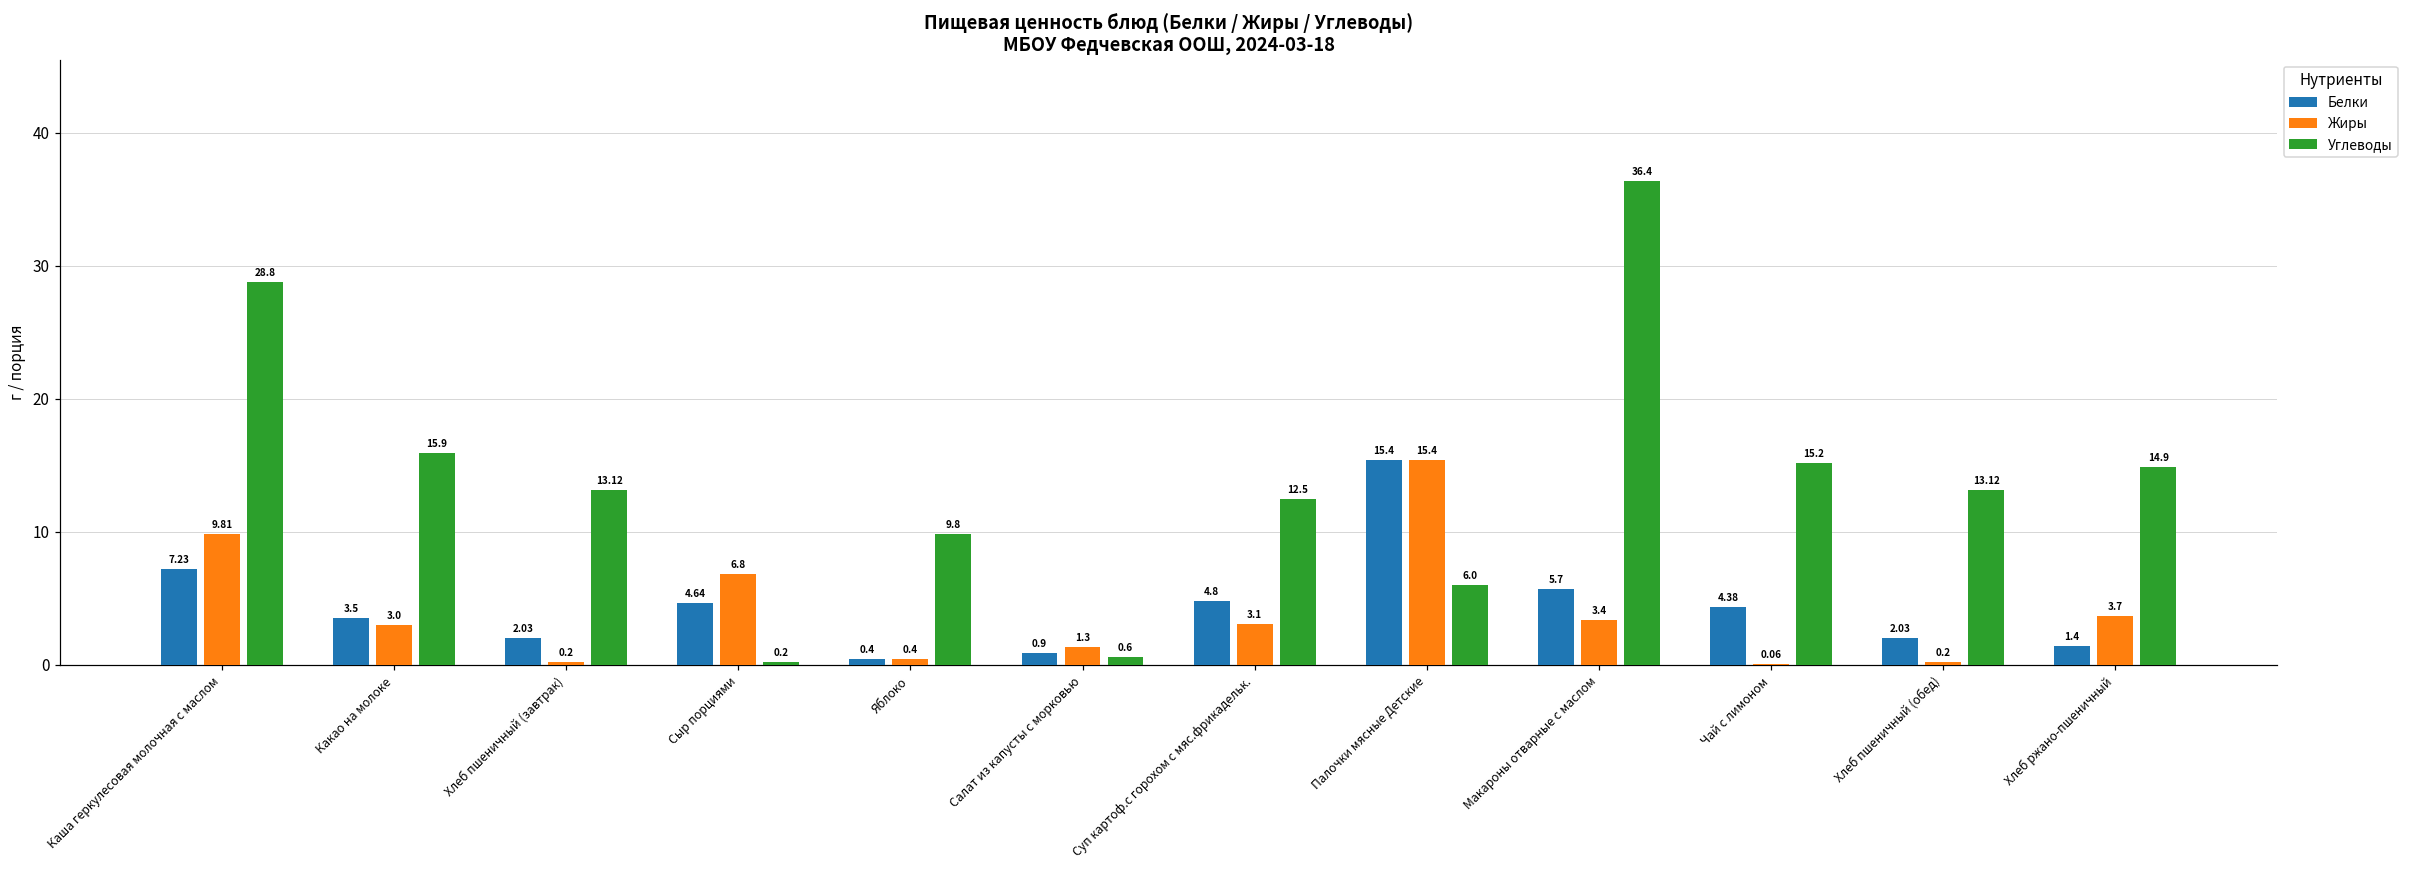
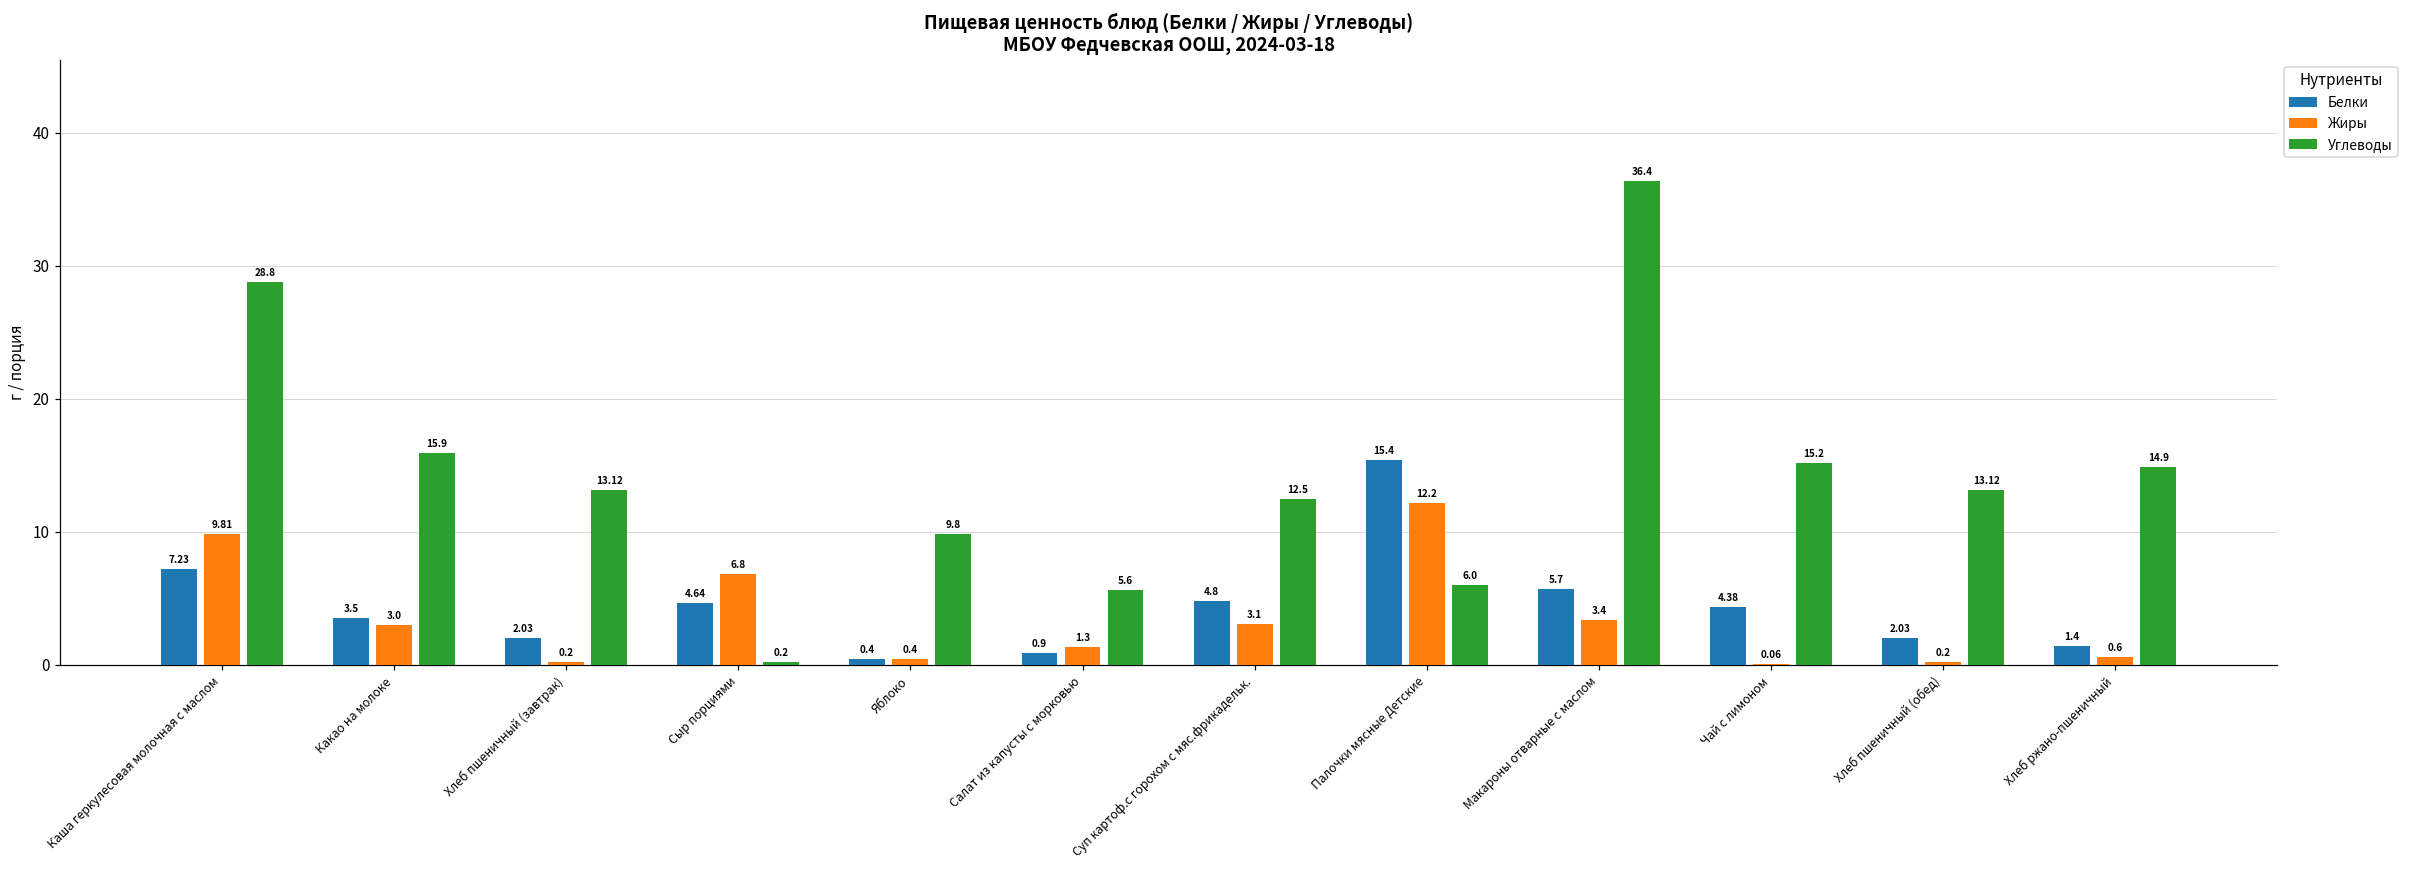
Углеводы, Салат из капусты с морковью: 0.6 -> 5.6
Жиры, Палочки мясные Детские: 15.4 -> 12.2
Жиры, Хлеб ржано-пшеничный: 3.7 -> 0.6
